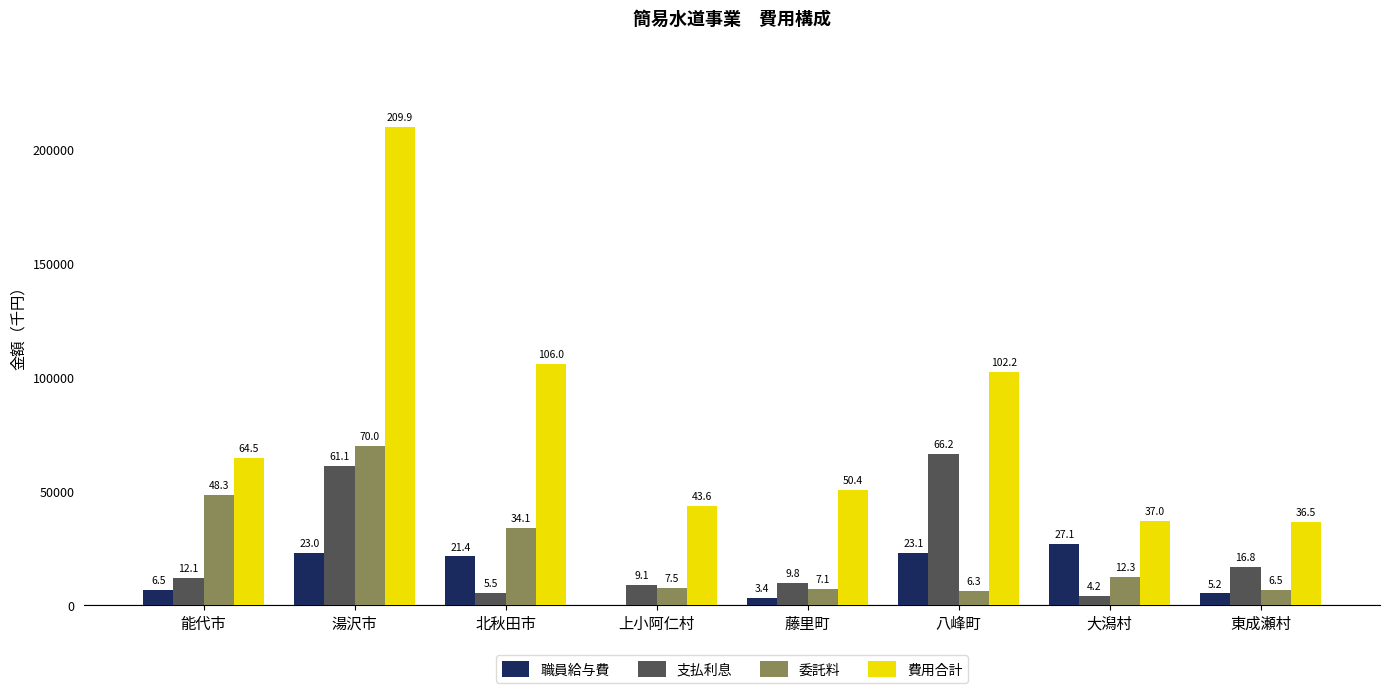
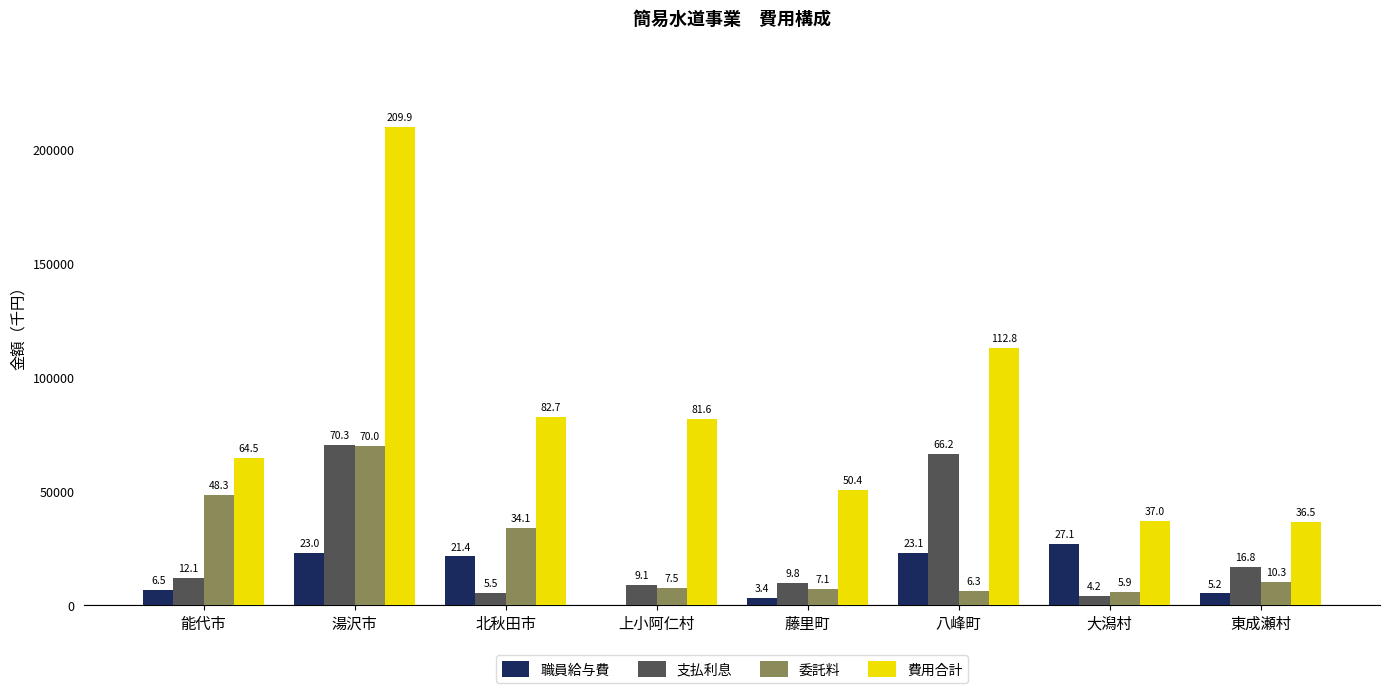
支払利息, 湯沢市: 61.1 -> 70.3
費用合計, 北秋田市: 106.0 -> 82.7
費用合計, 上小阿仁村: 43.6 -> 81.6
費用合計, 八峰町: 102.2 -> 112.8
委託料, 大潟村: 12.3 -> 5.9
委託料, 東成瀬村: 6.5 -> 10.3
